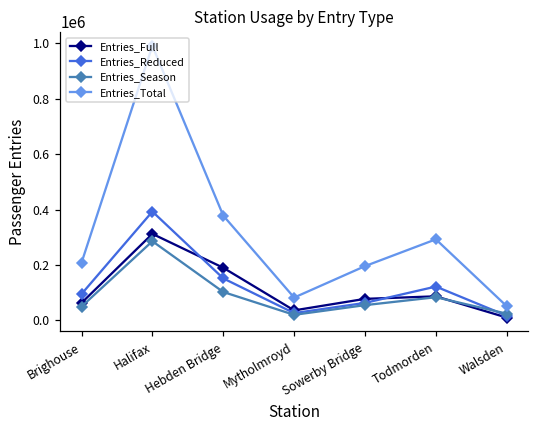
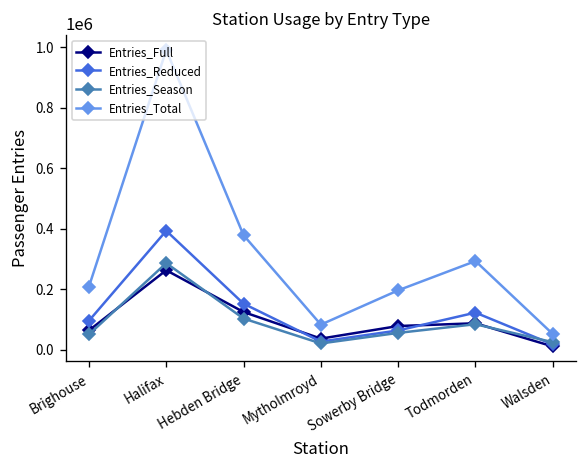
Entries_Full, Halifax: 310000 -> 260000
Entries_Full, Hebden Bridge: 190000 -> 120000
